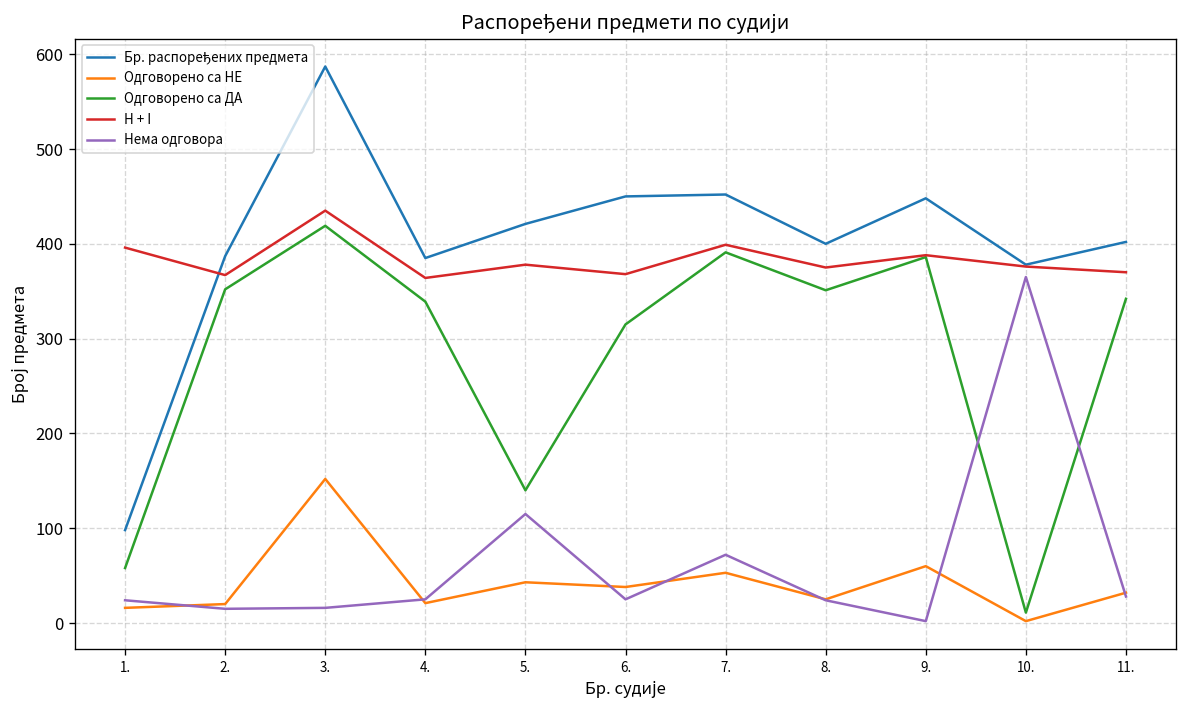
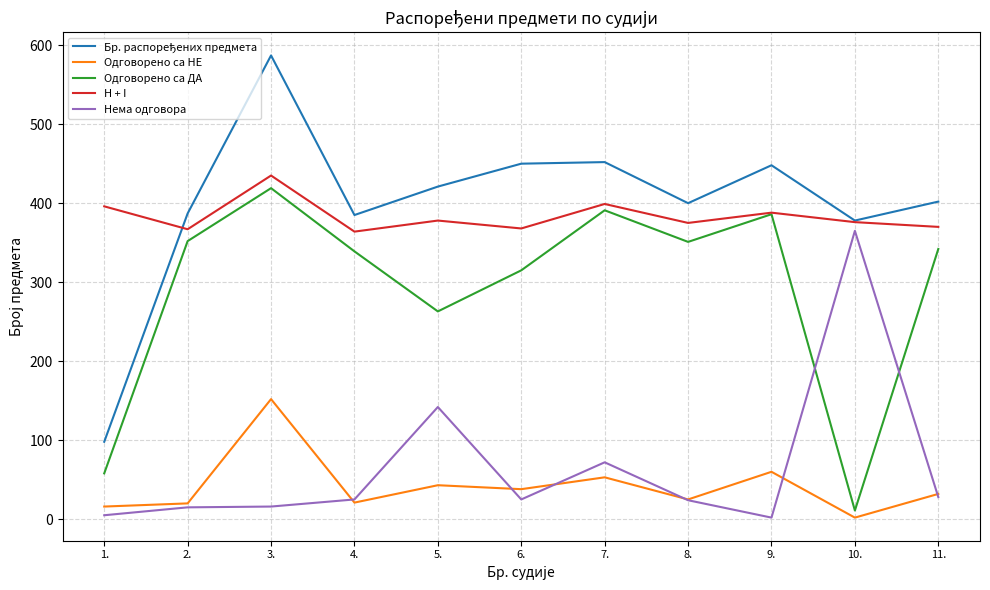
Нема одговора, 1.: 20 -> 10
Одговорено са ДА, 5.: 140 -> 260
Нема одговора, 5.: 120 -> 140
